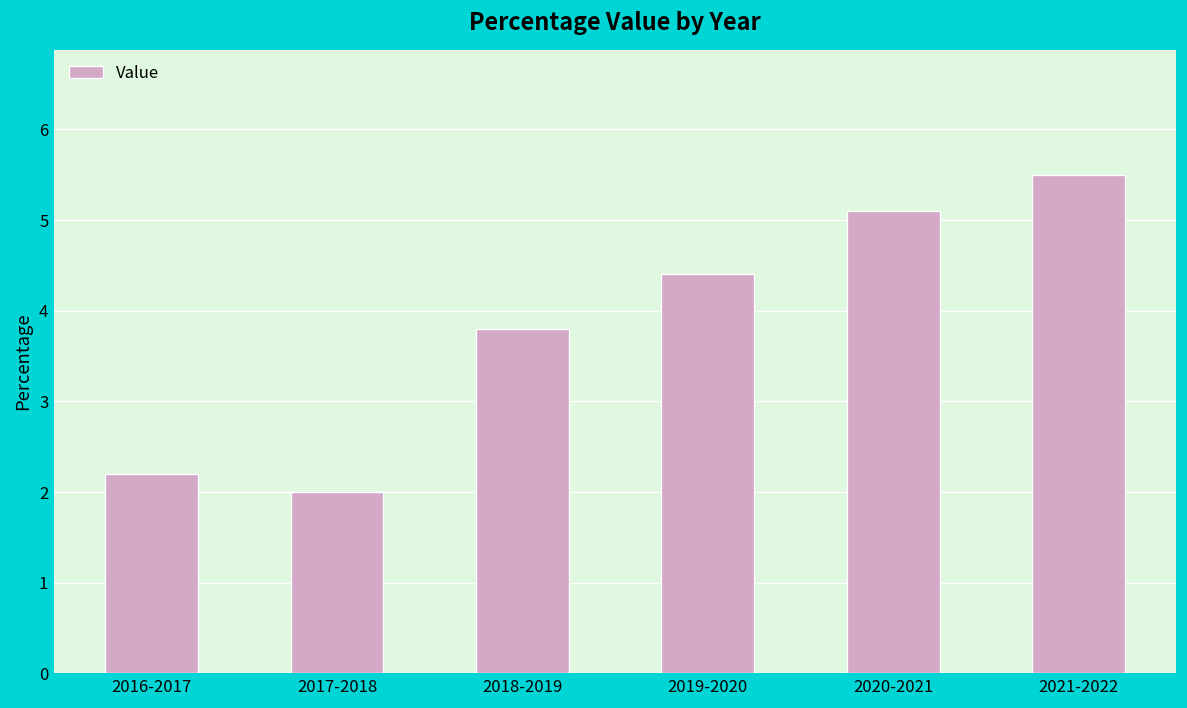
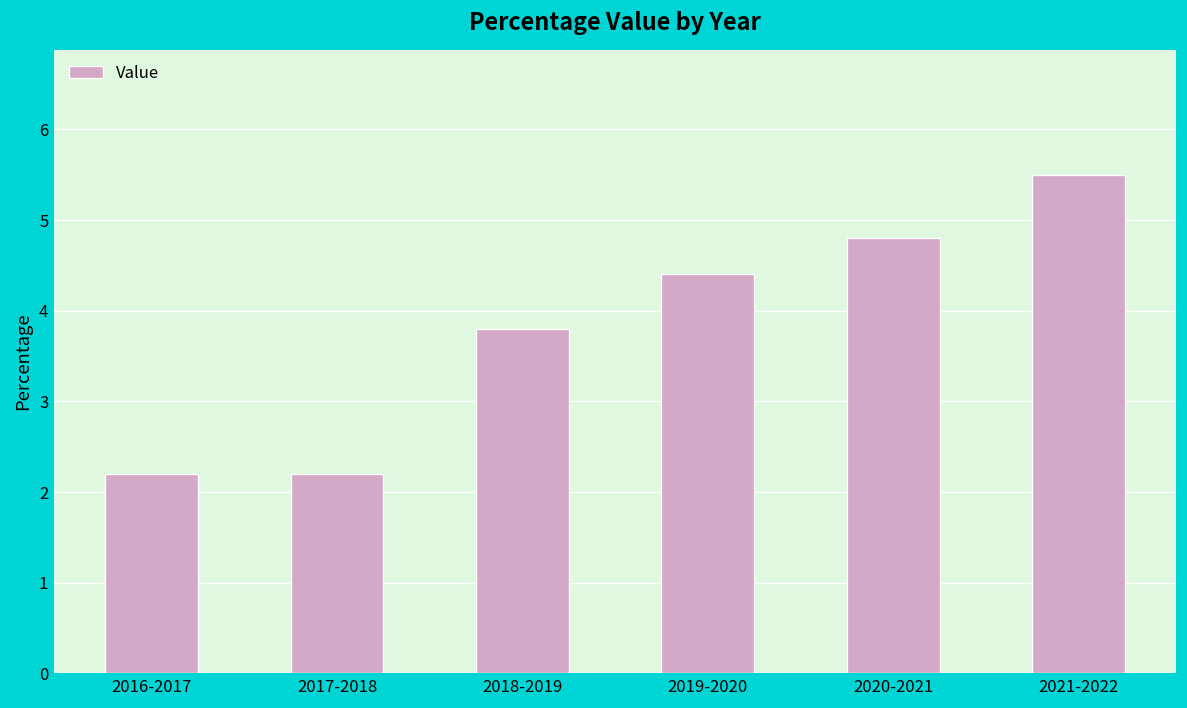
2017-2018: 2.0 -> 2.2
2020-2021: 5.1 -> 4.8
